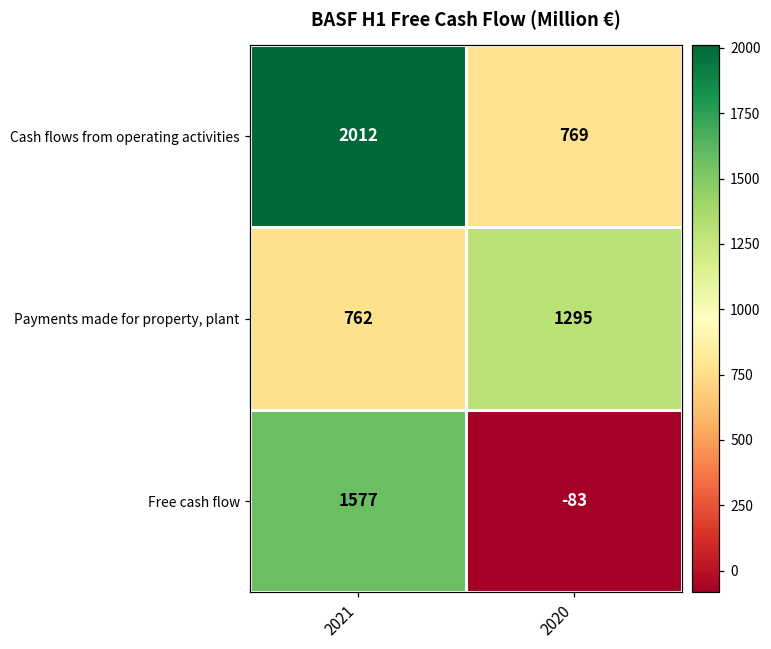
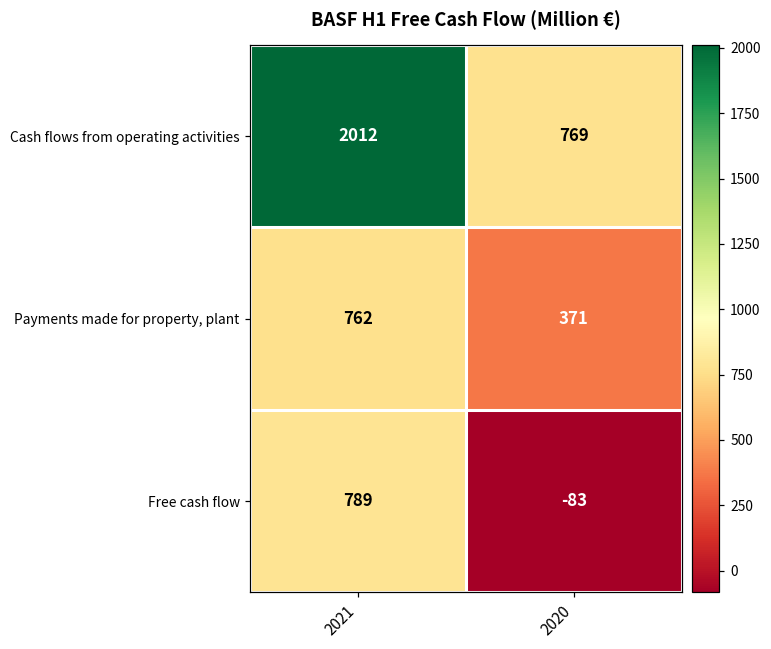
Payments made for property, plant, 2020: 1295 -> 371
Free cash flow, 2021: 1577 -> 789
